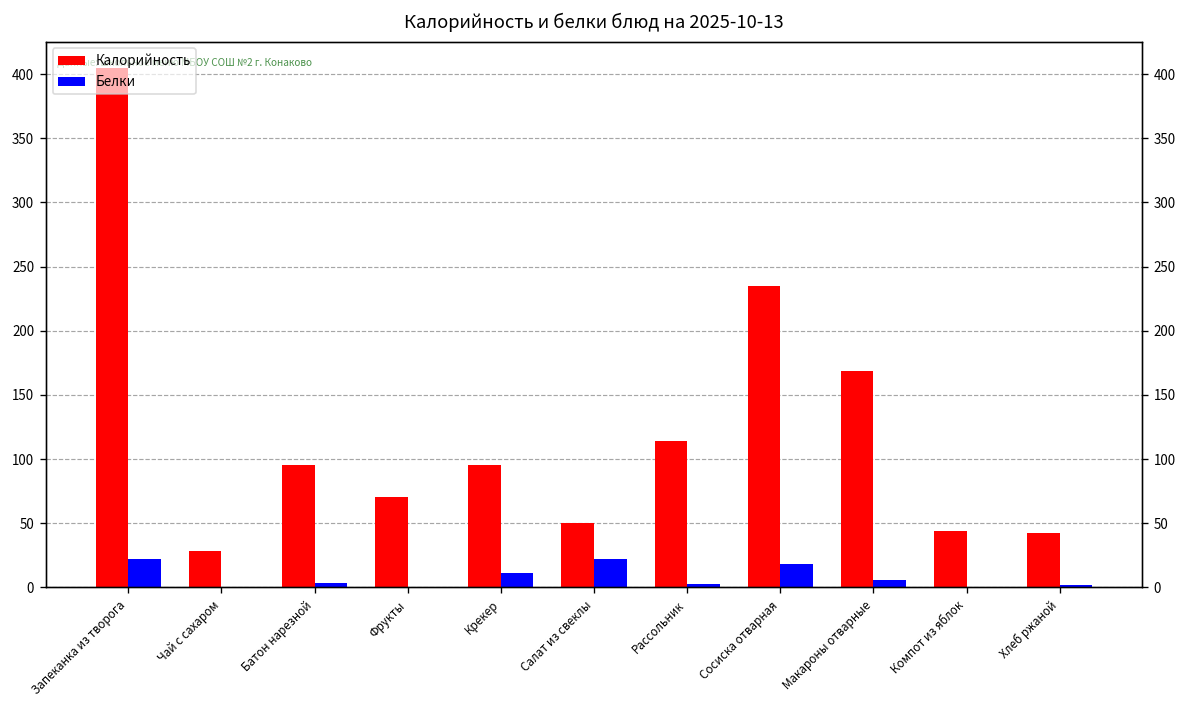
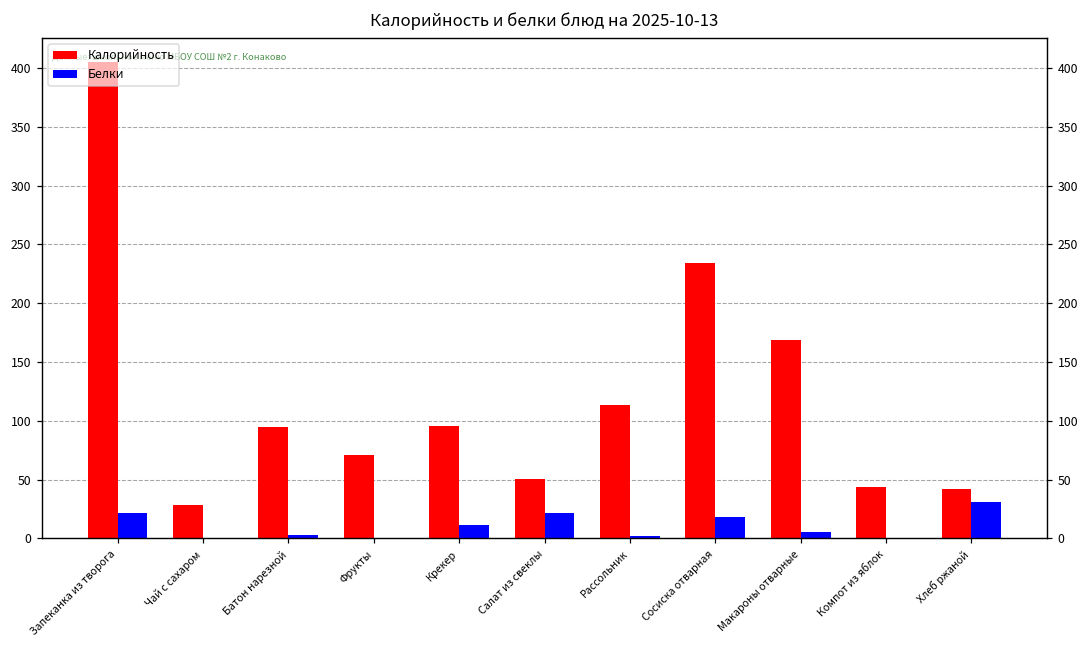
Белки, Хлеб ржаной: 1 -> 31
